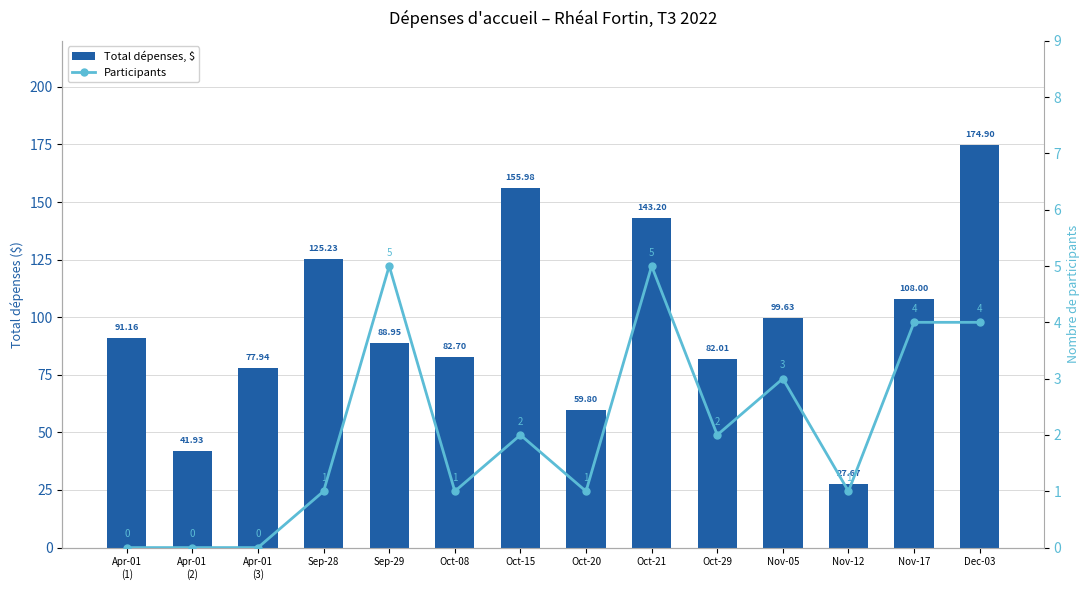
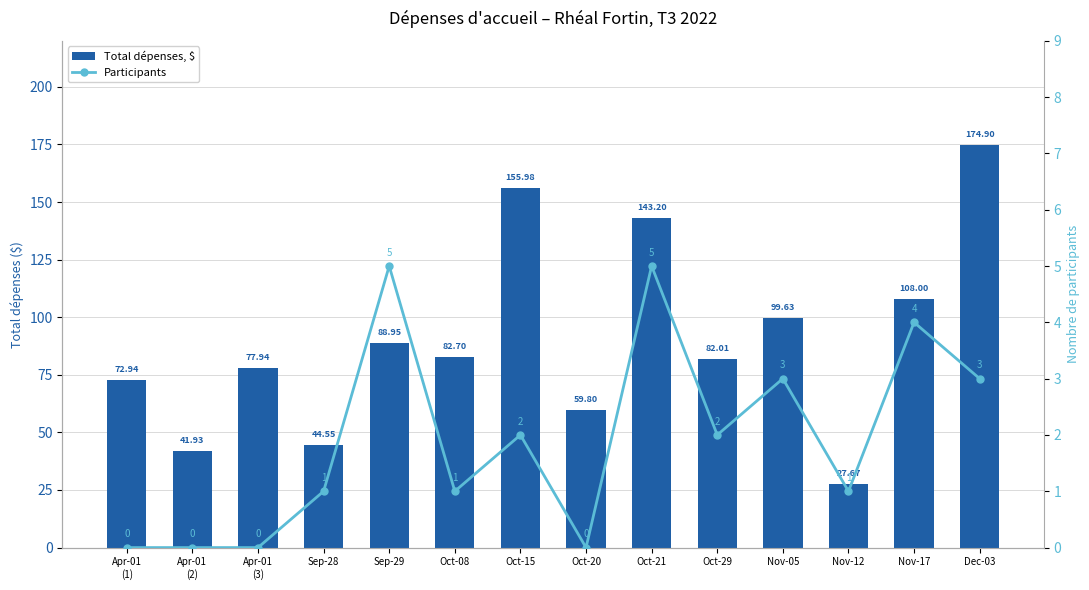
Total dépenses, $, Apr-01 (1): 91.16 -> 72.94
Total dépenses, $, Sep-28: 125.23 -> 44.55
Participants, Oct-20: 1 -> 0
Participants, Dec-03: 4 -> 3
